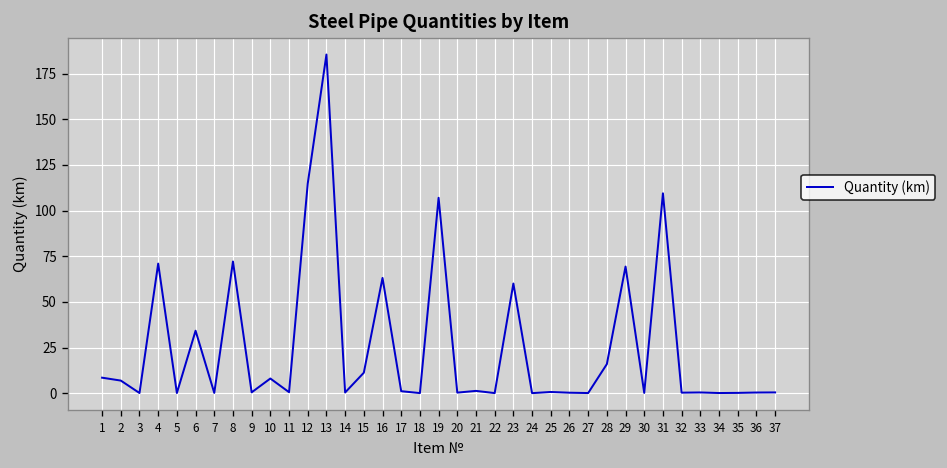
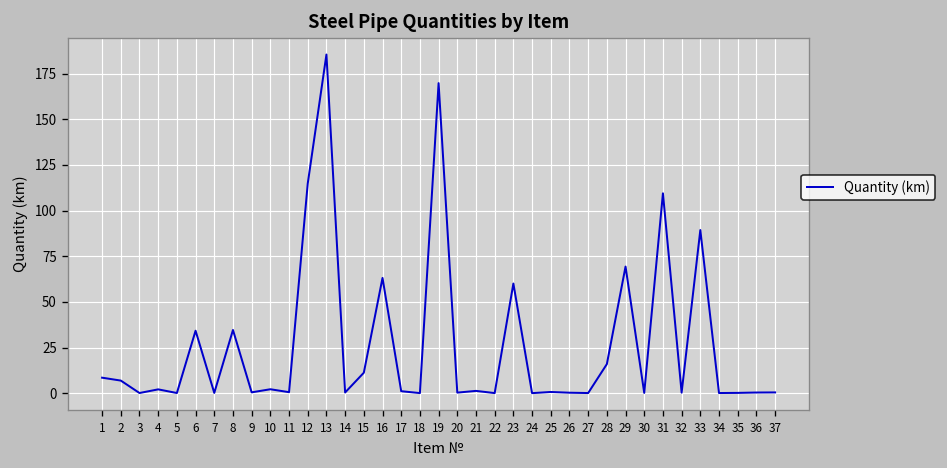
4: 71 -> 2
8: 72 -> 35
10: 8 -> 2
19: 107 -> 170
33: 0 -> 89
